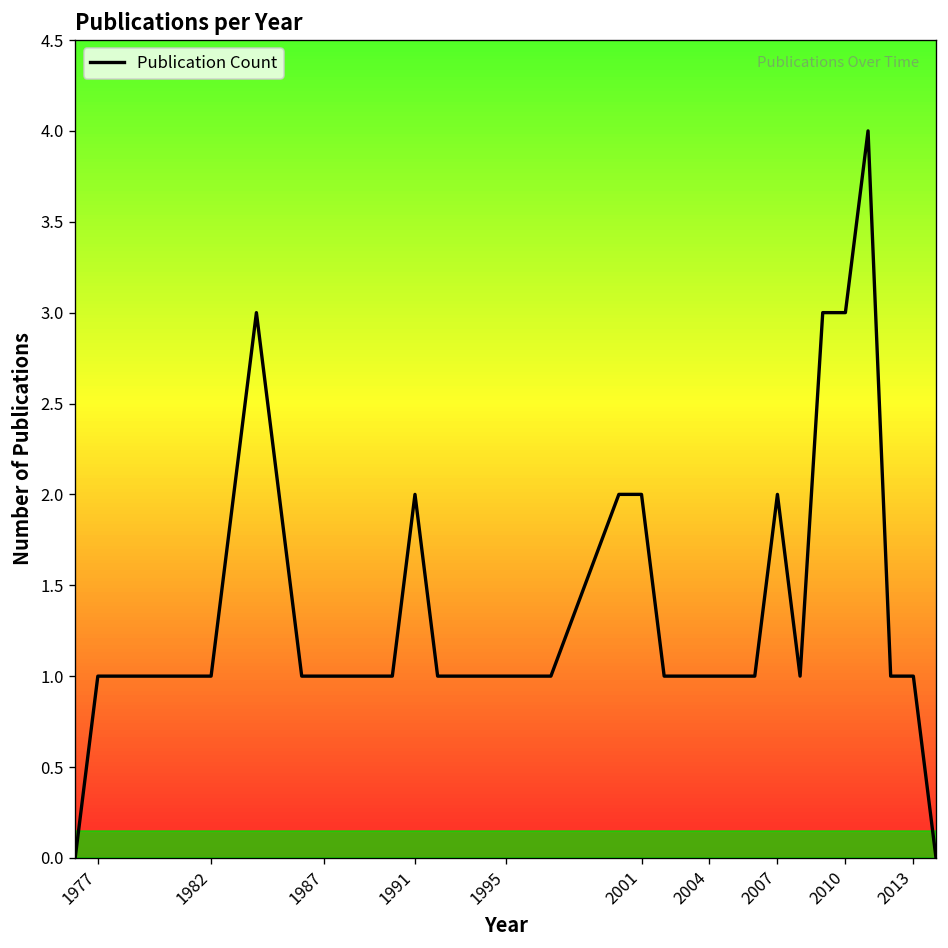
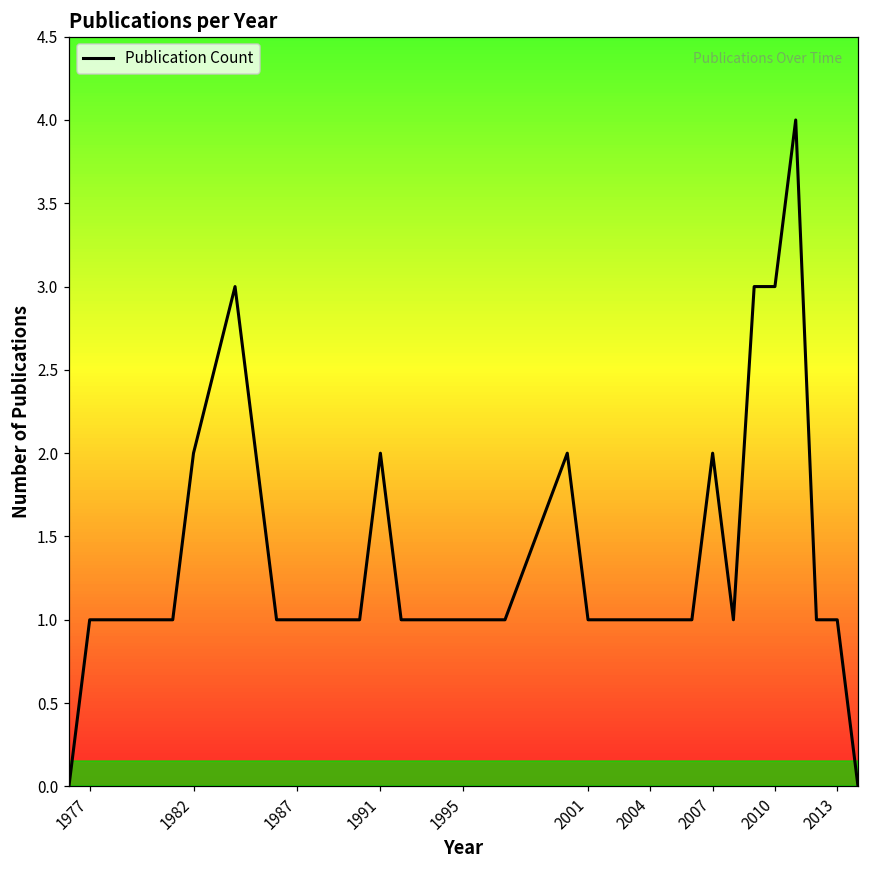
1982: 1 -> 2
2001: 2 -> 1
